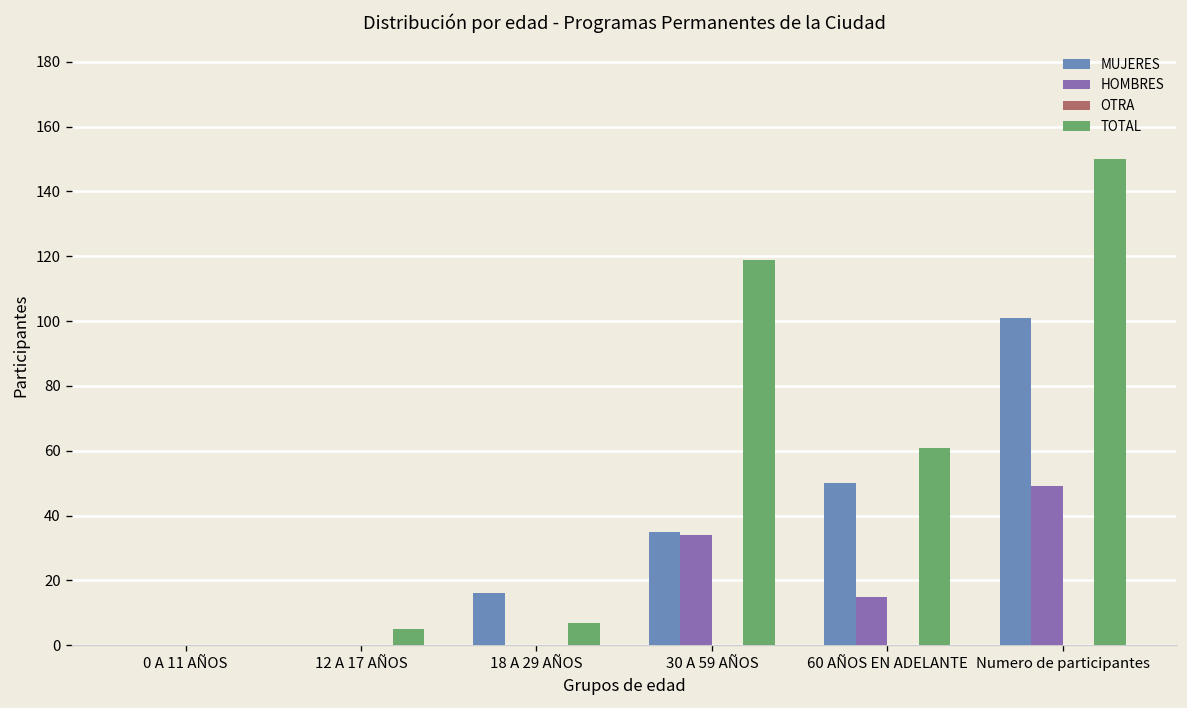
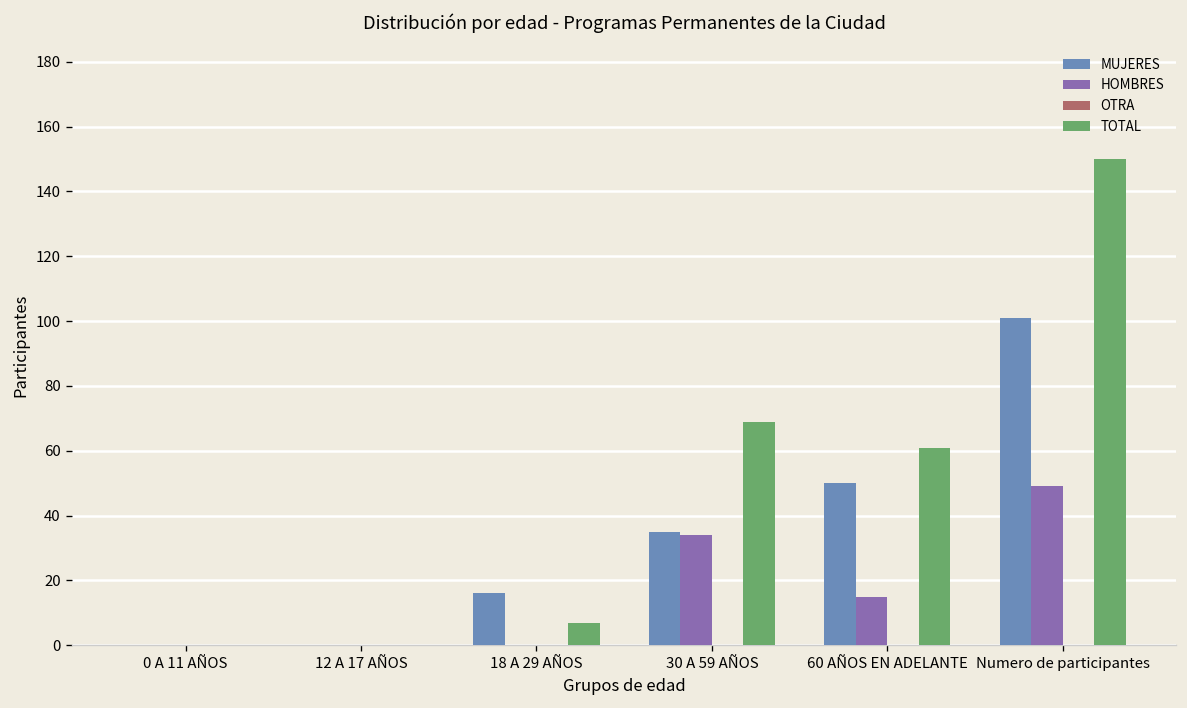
TOTAL, 12 A 17 AÑOS: 5 -> 0
TOTAL, 30 A 59 AÑOS: 119 -> 69
